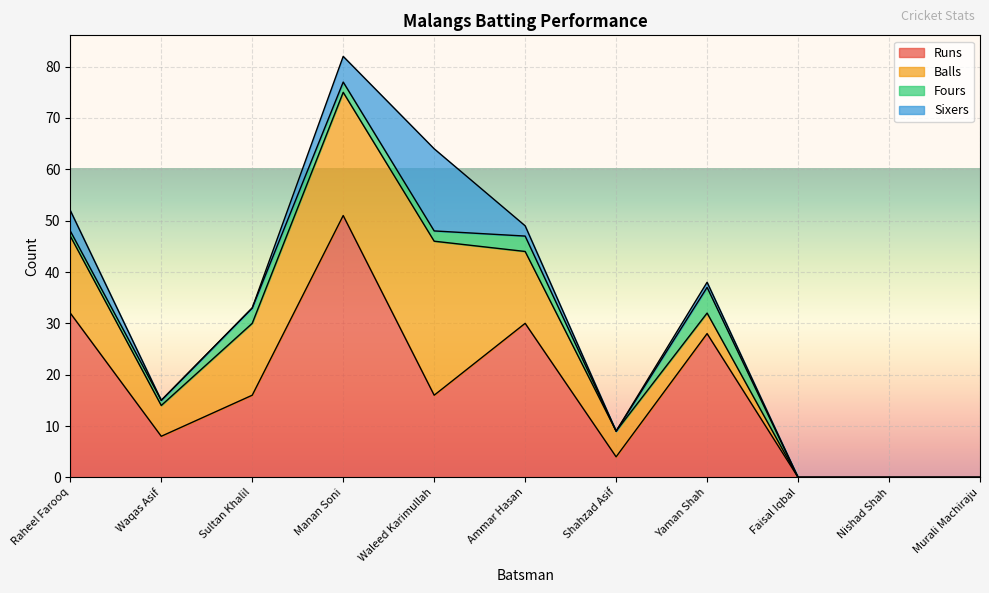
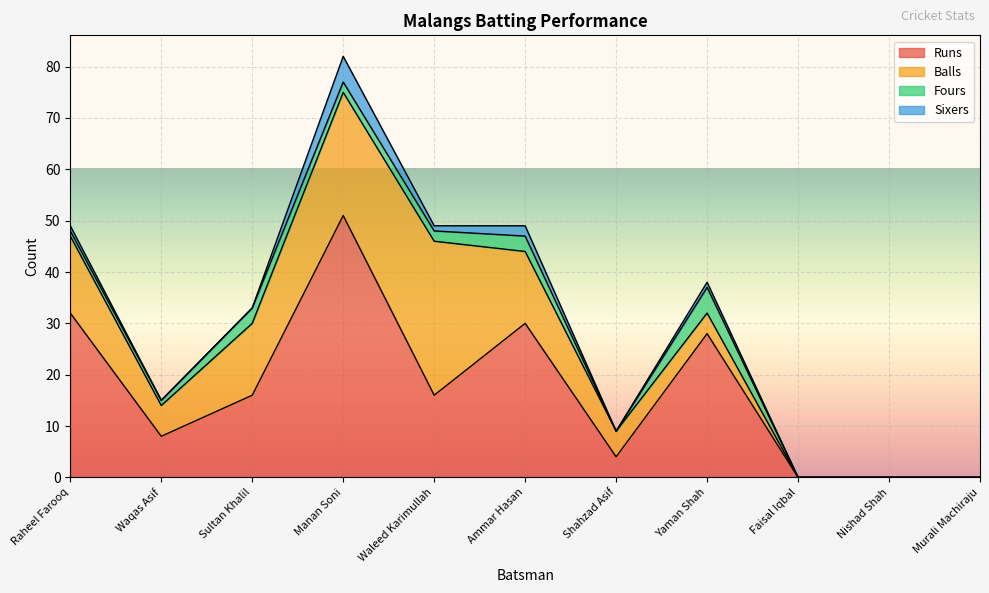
Sixers, Raheel Farooq: 4 -> 1
Sixers, Waleed Karimullah: 16 -> 1
